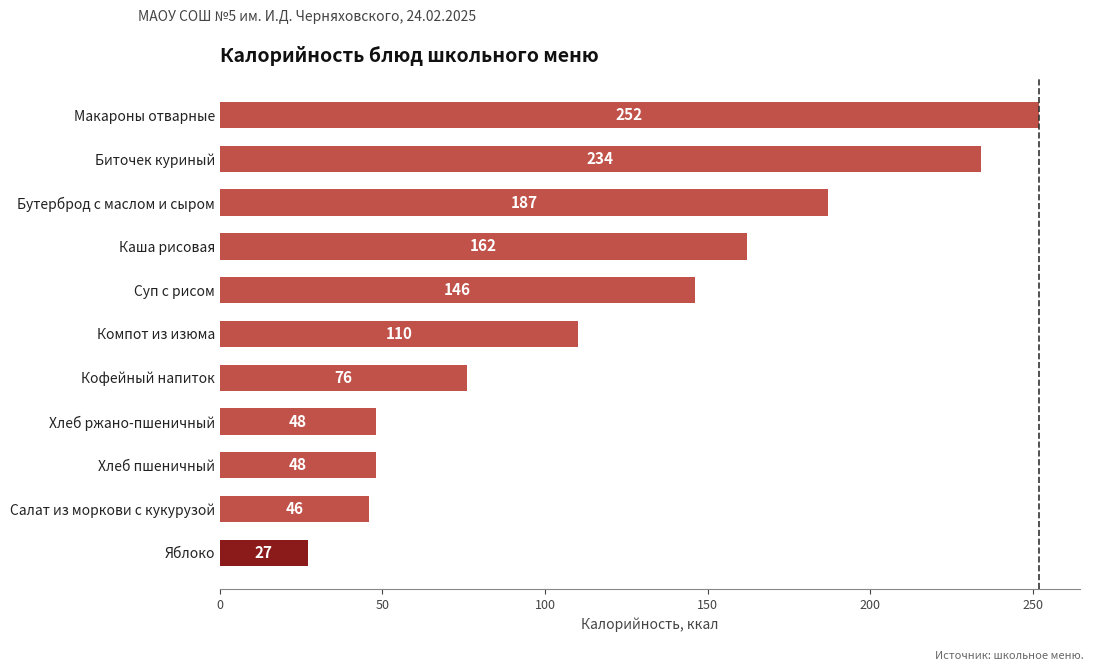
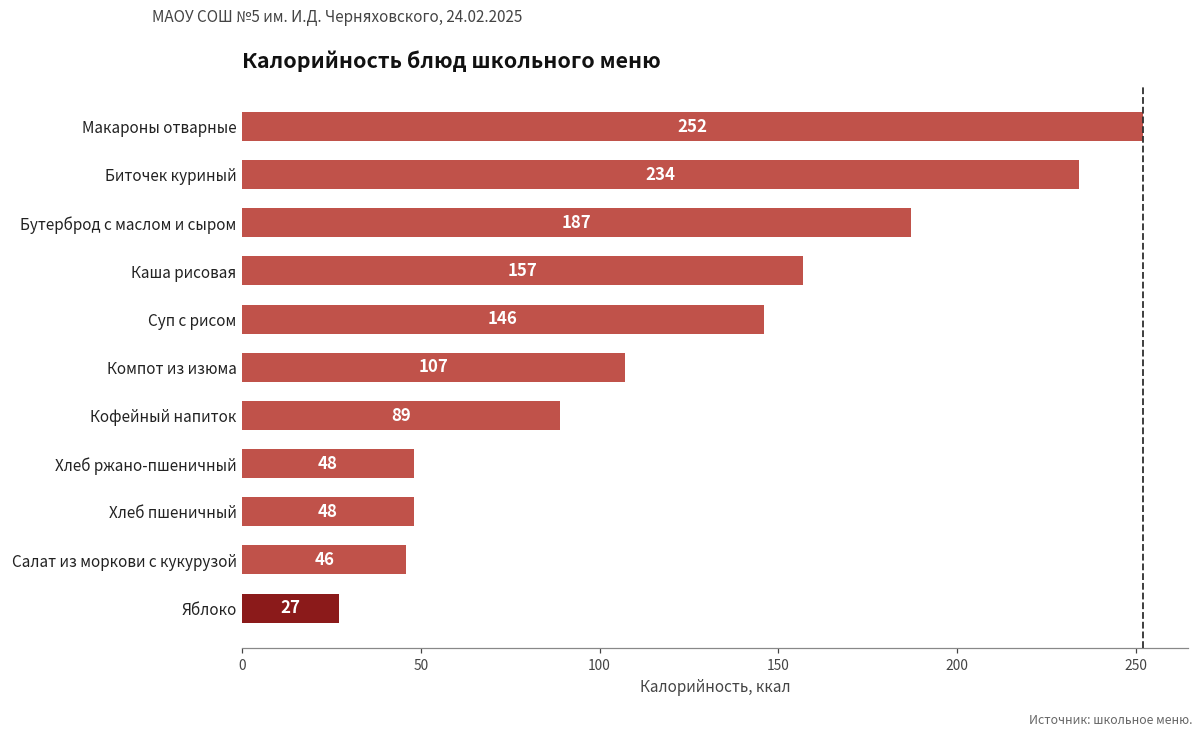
Каша рисовая: 162 -> 157
Компот из изюма: 110 -> 107
Кофейный напиток: 76 -> 89
